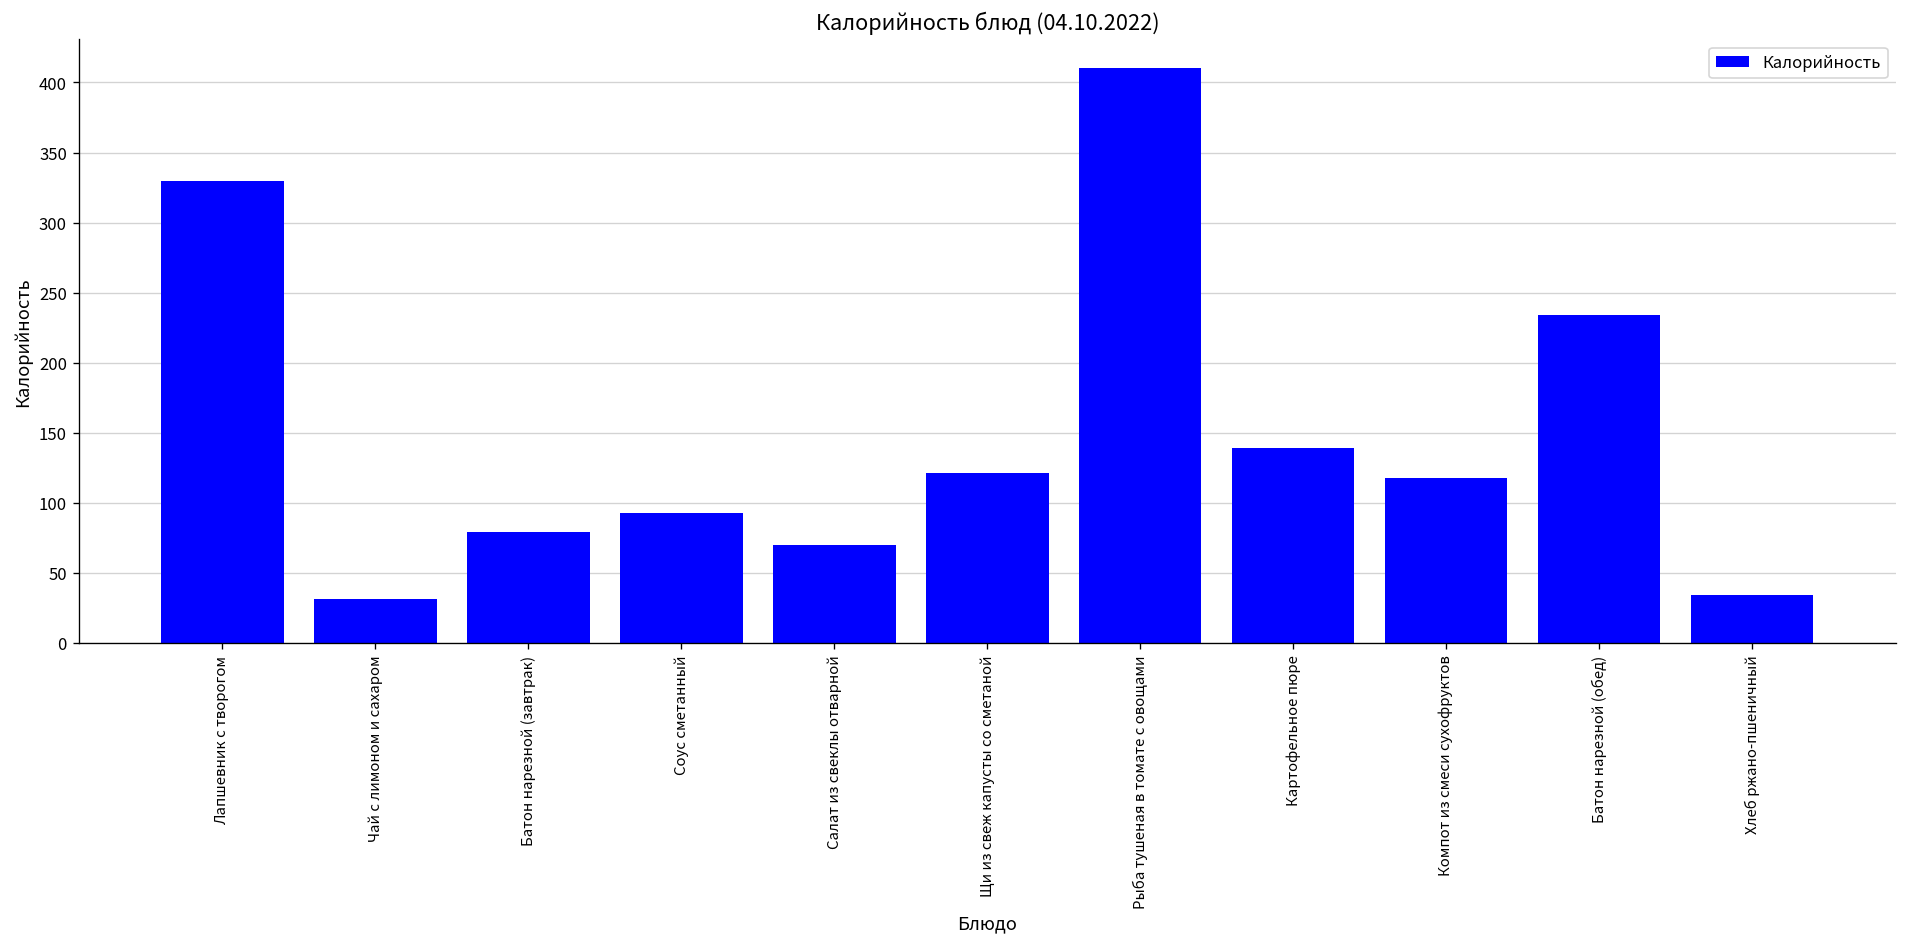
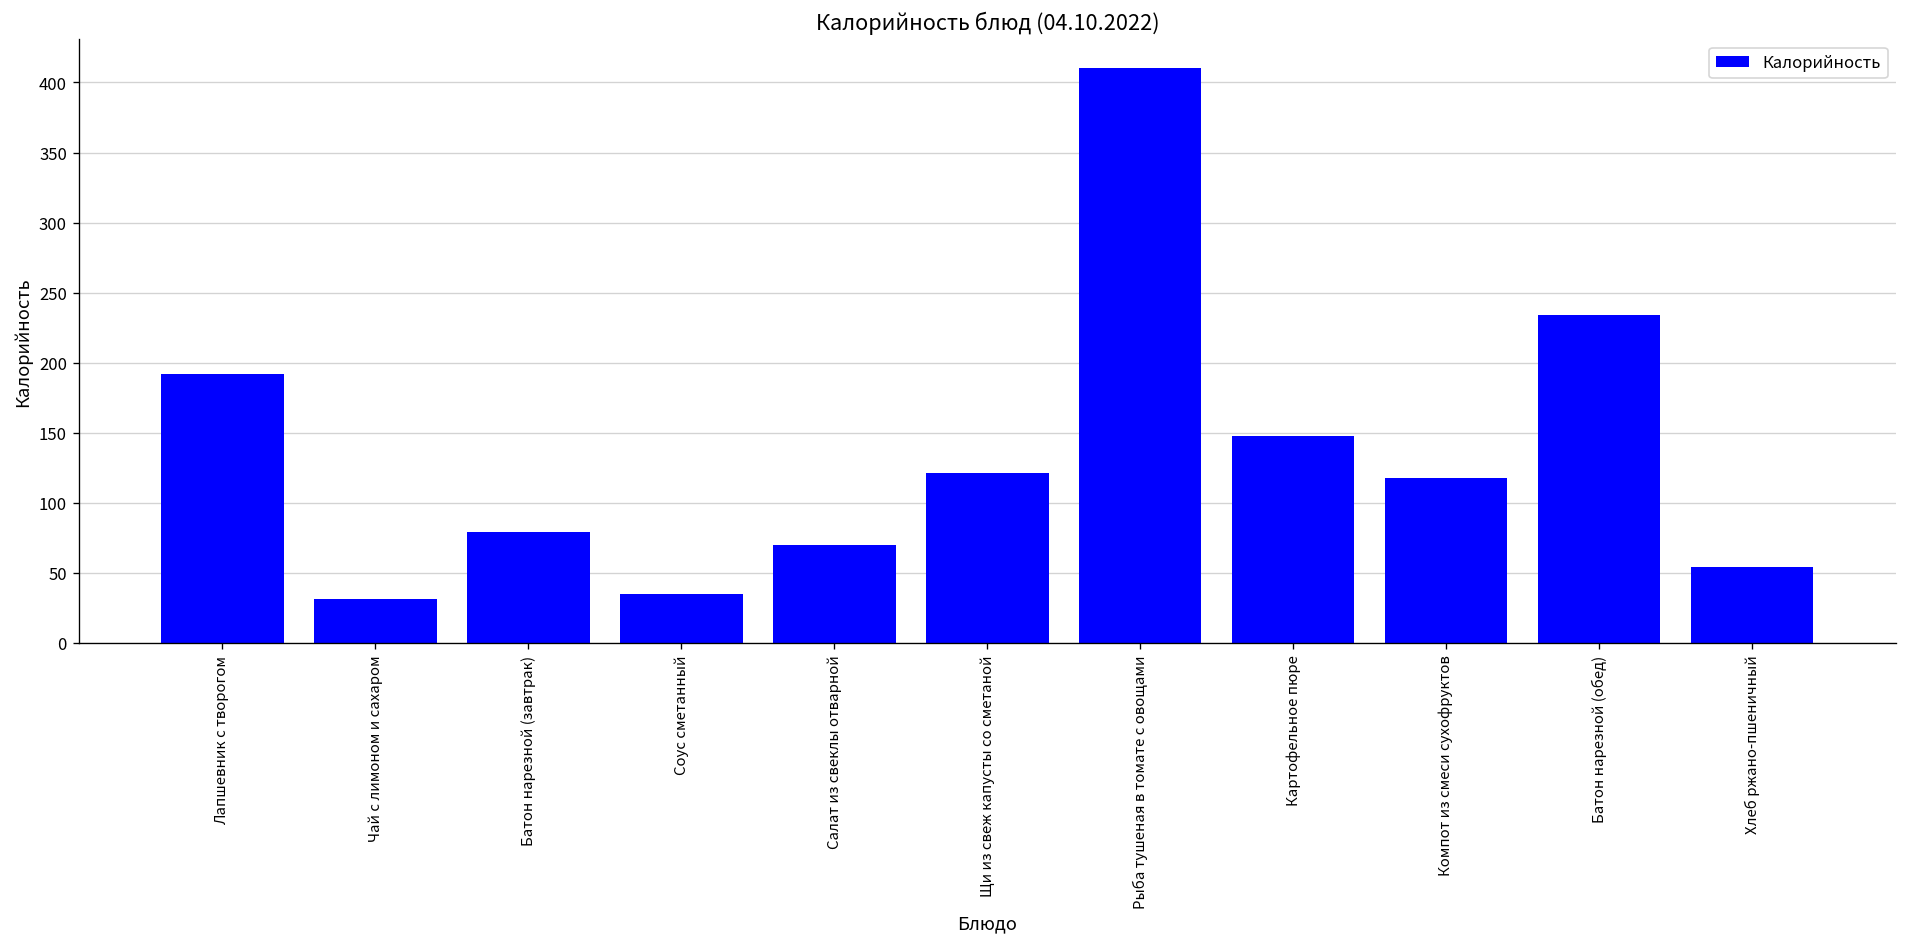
Лапшевник с творогом: 330 -> 192
Соус сметанный: 93 -> 35
Картофельное пюре: 139 -> 148
Хлеб ржано-пшеничный: 35 -> 54
